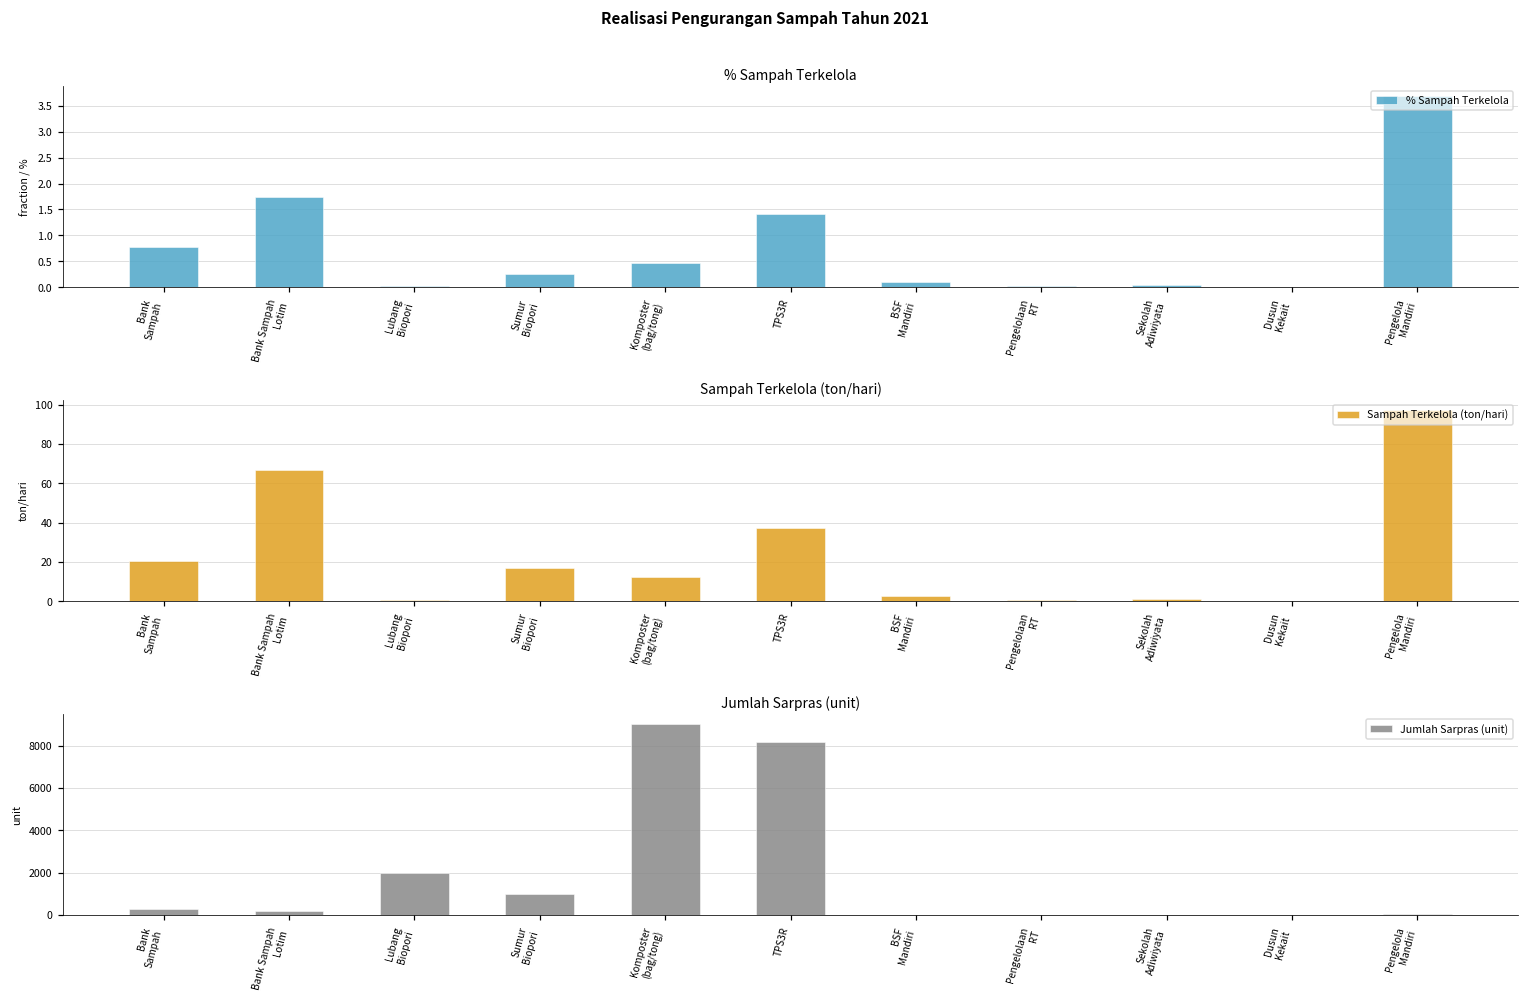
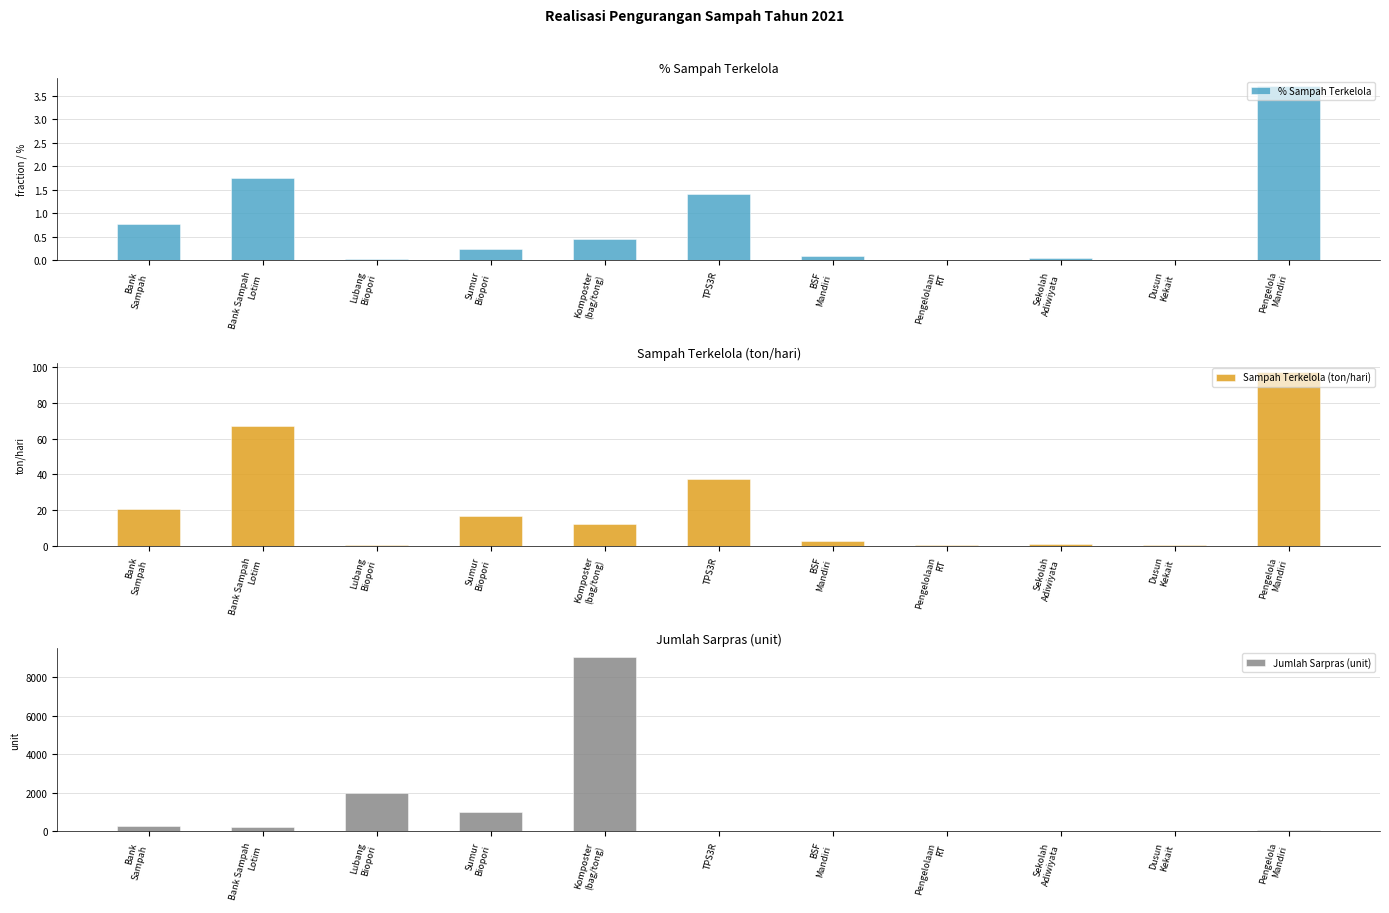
Jumlah Sarpras (unit), TPS3R: 8200 -> 0
